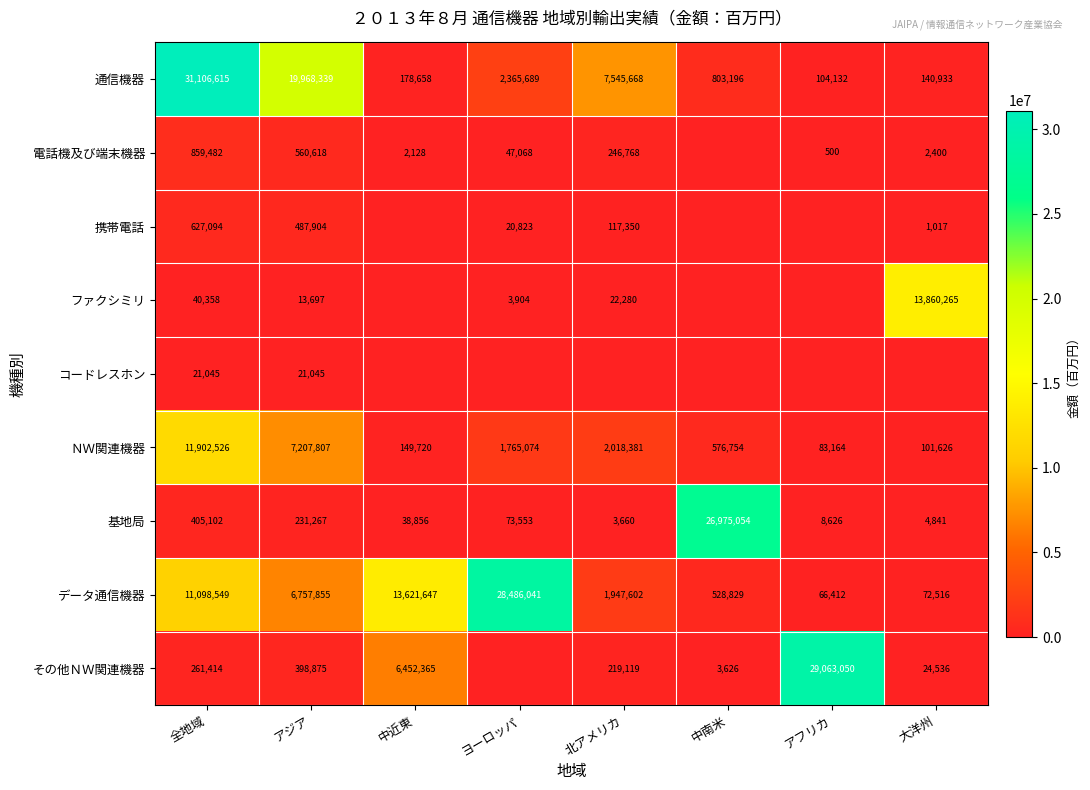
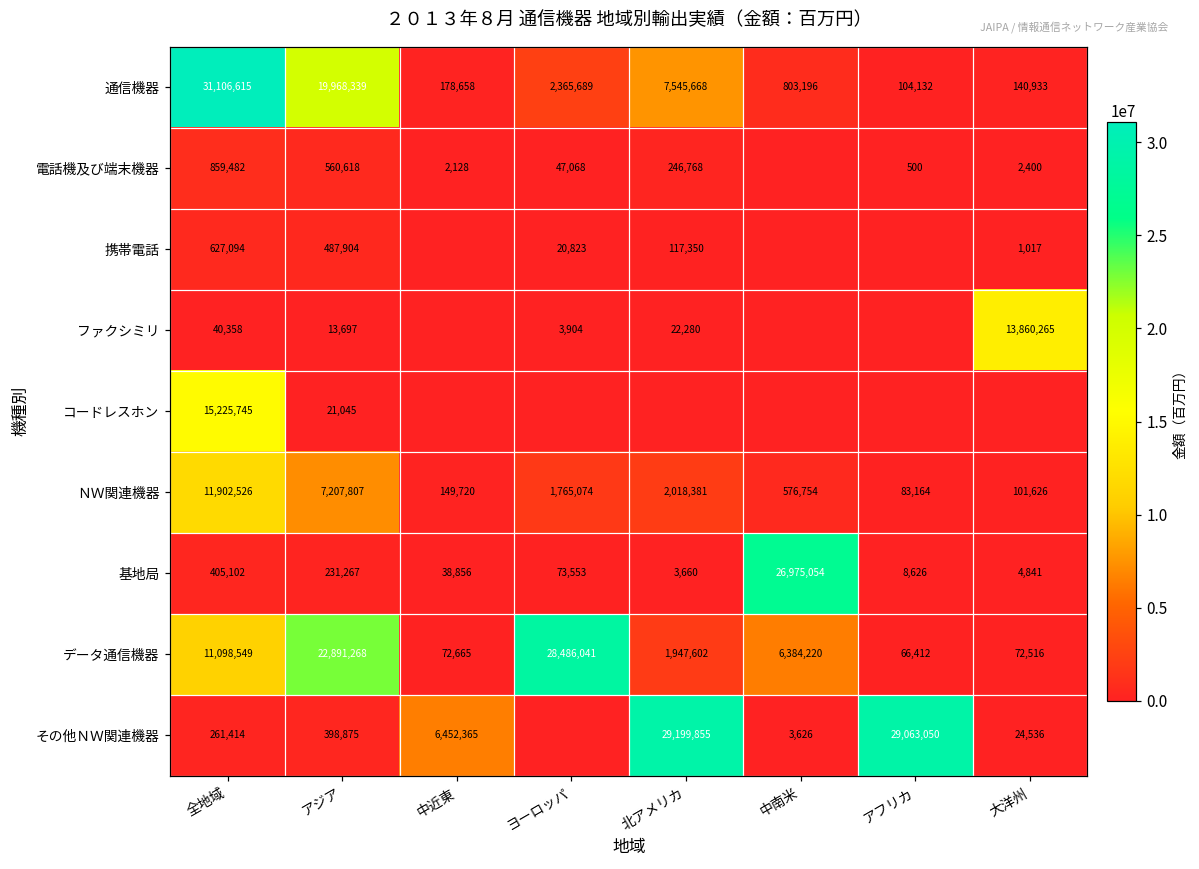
コードレスホン, 全地域: 21,045 -> 15,225,745
データ通信機器, アジア: 6,757,855 -> 22,891,268
データ通信機器, 中近東: 13,621,647 -> 72,665
データ通信機器, 中南米: 528,829 -> 6,384,220
その他ＮＷ関連機器, 北アメリカ: 219,119 -> 29,199,855
